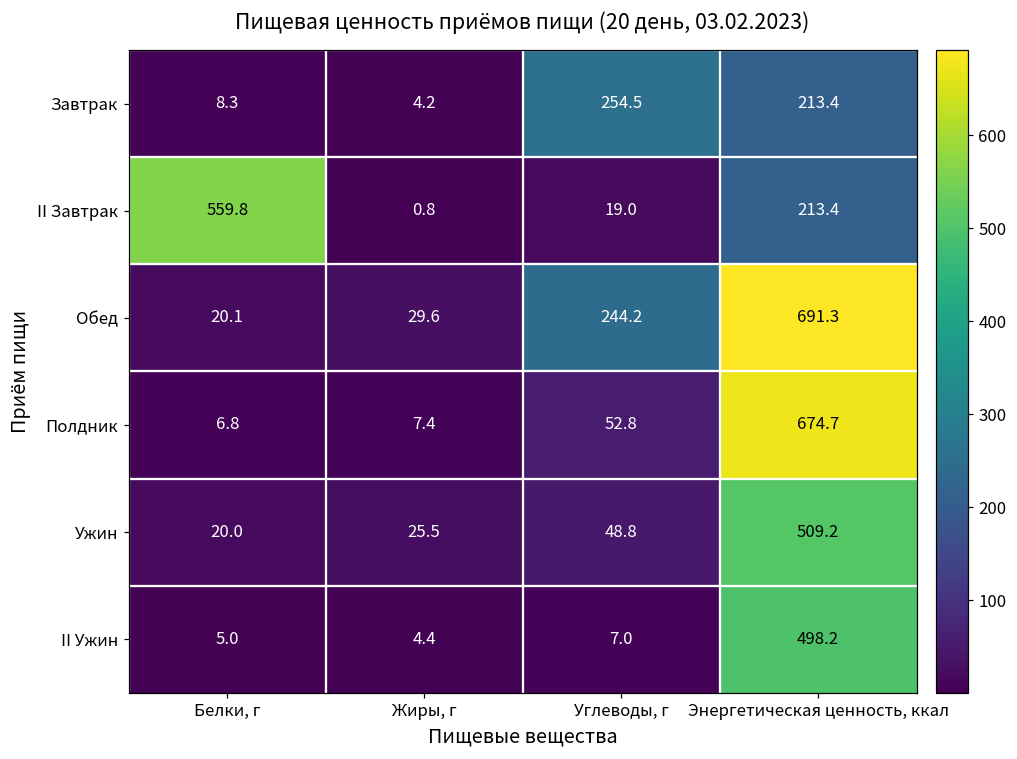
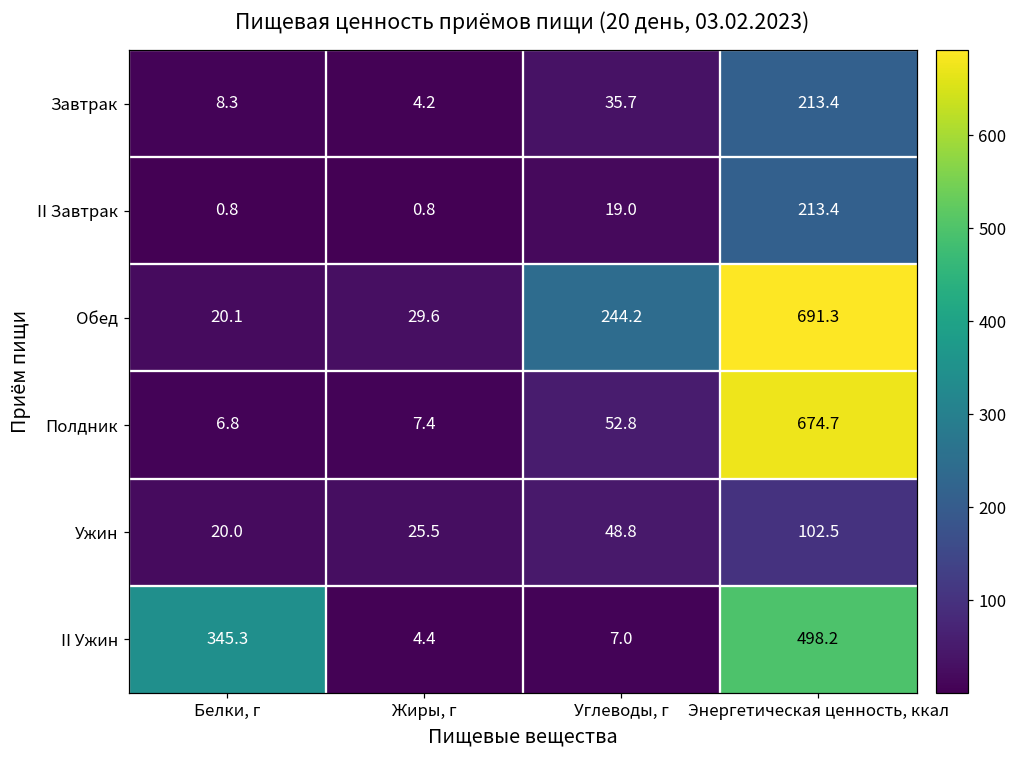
Завтрак, Углеводы, г: 254.5 -> 35.7
II Завтрак, Белки, г: 559.8 -> 0.8
Ужин, Энергетическая ценность, ккал: 509.2 -> 102.5
II Ужин, Белки, г: 5.0 -> 345.3
